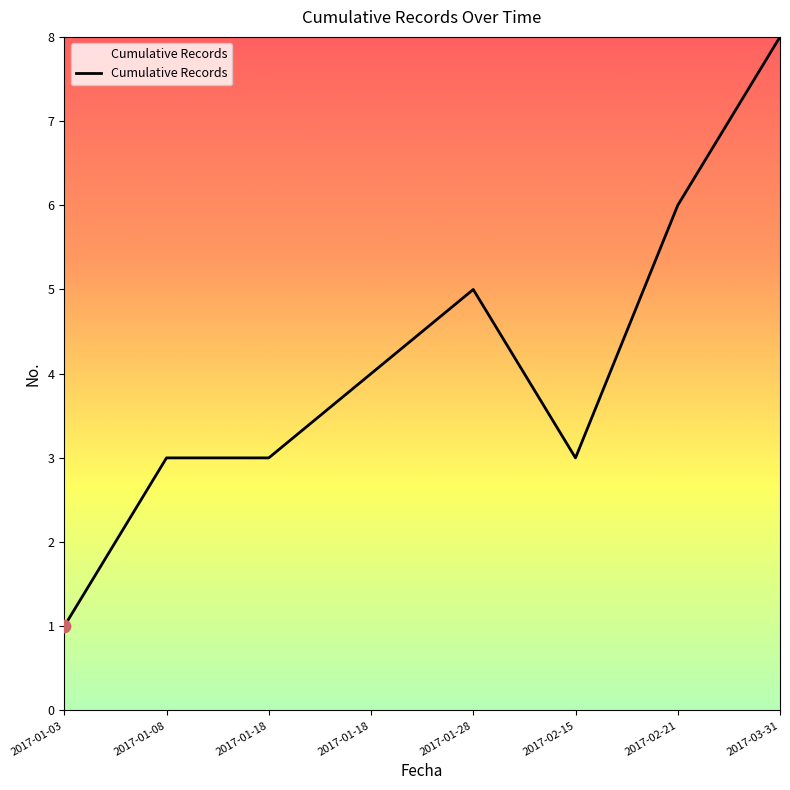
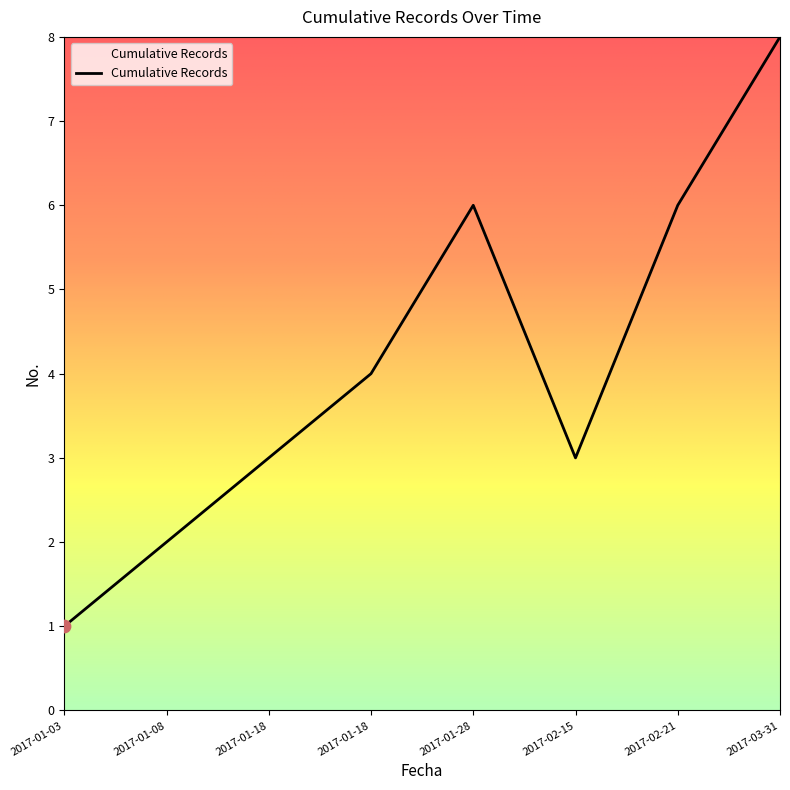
Cumulative Records, 2017-01-08: 3 -> 2
Cumulative Records, 2017-01-28: 5 -> 6
